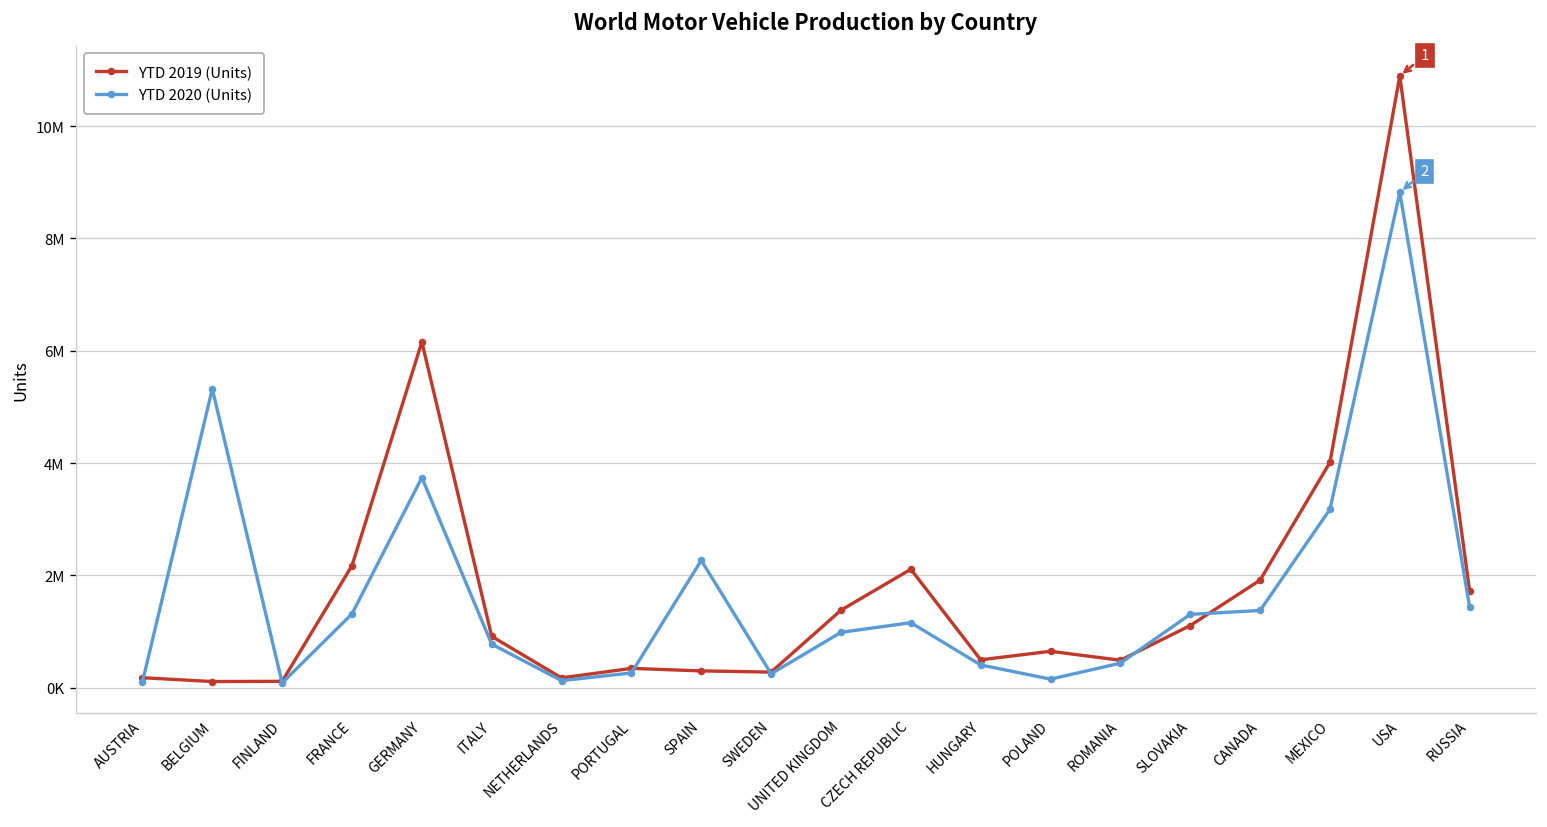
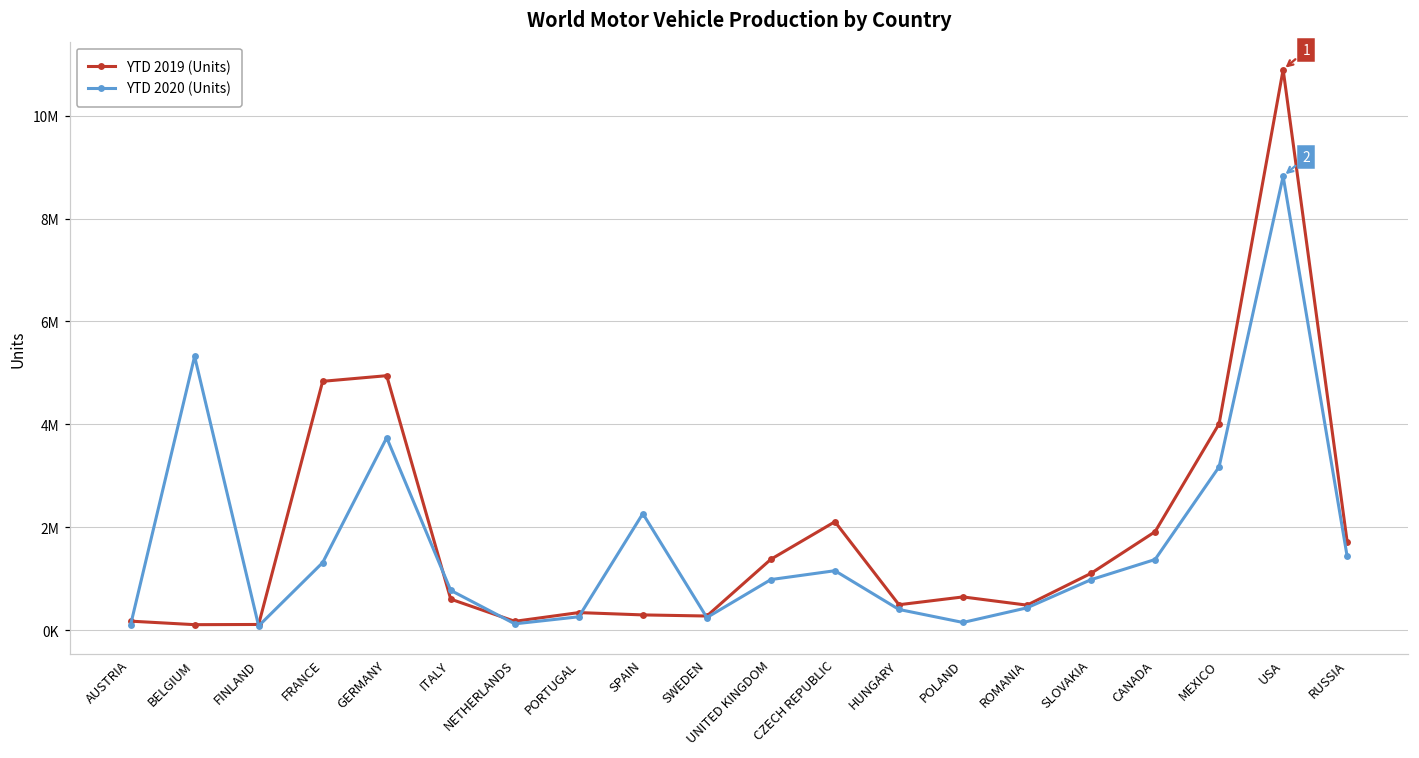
YTD 2019 (Units), FRANCE: 2200000 -> 4800000
YTD 2019 (Units), GERMANY: 6200000 -> 4900000
YTD 2019 (Units), ITALY: 900000 -> 600000
YTD 2020 (Units), SLOVAKIA: 1300000 -> 1000000
